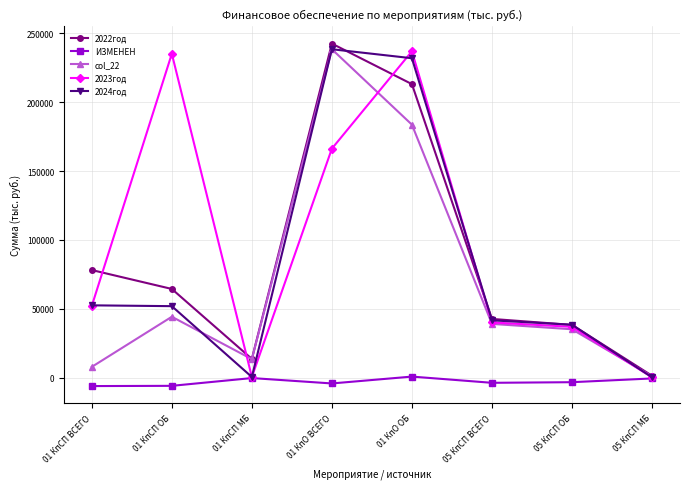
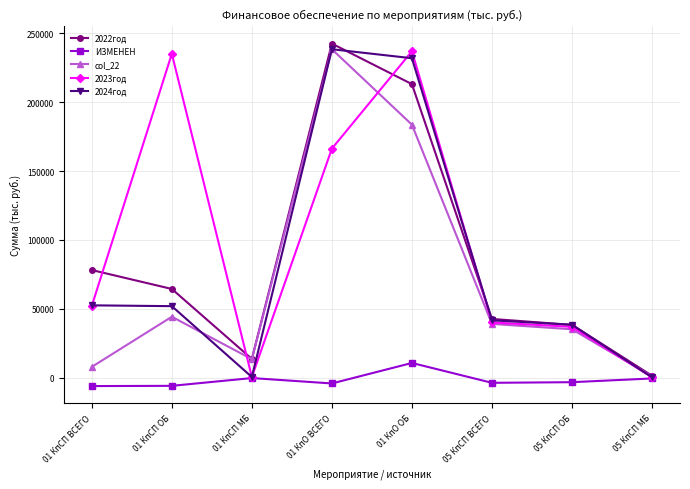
ИЗМЕНЕН, 01 КпО ОБ: 1000 -> 11000
